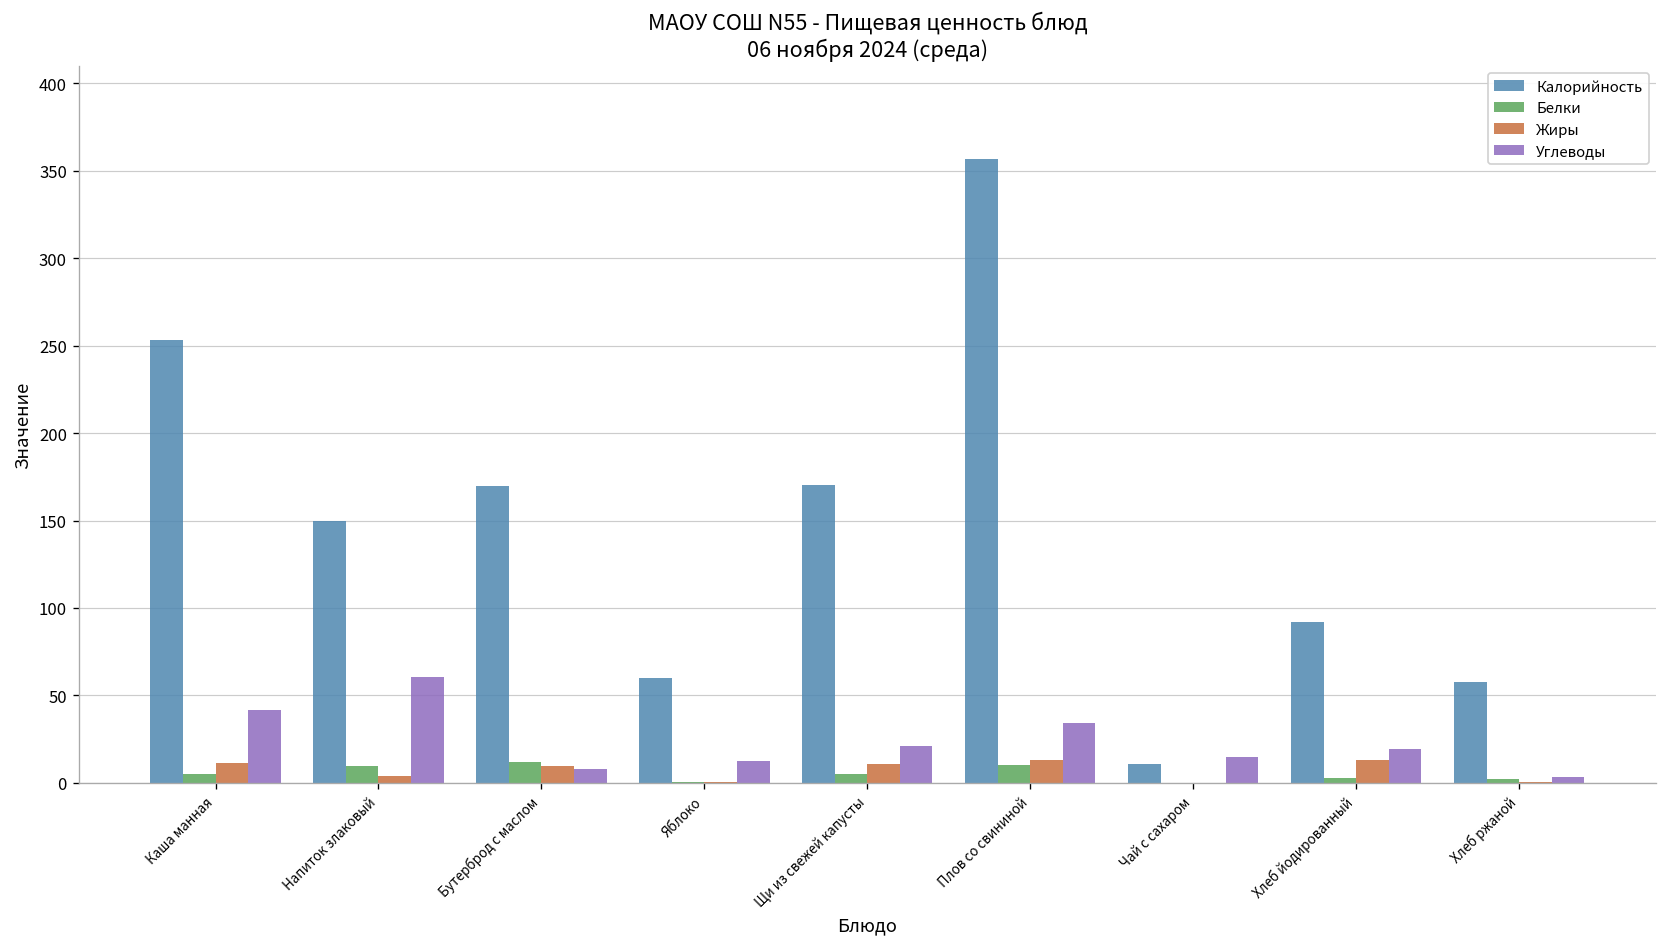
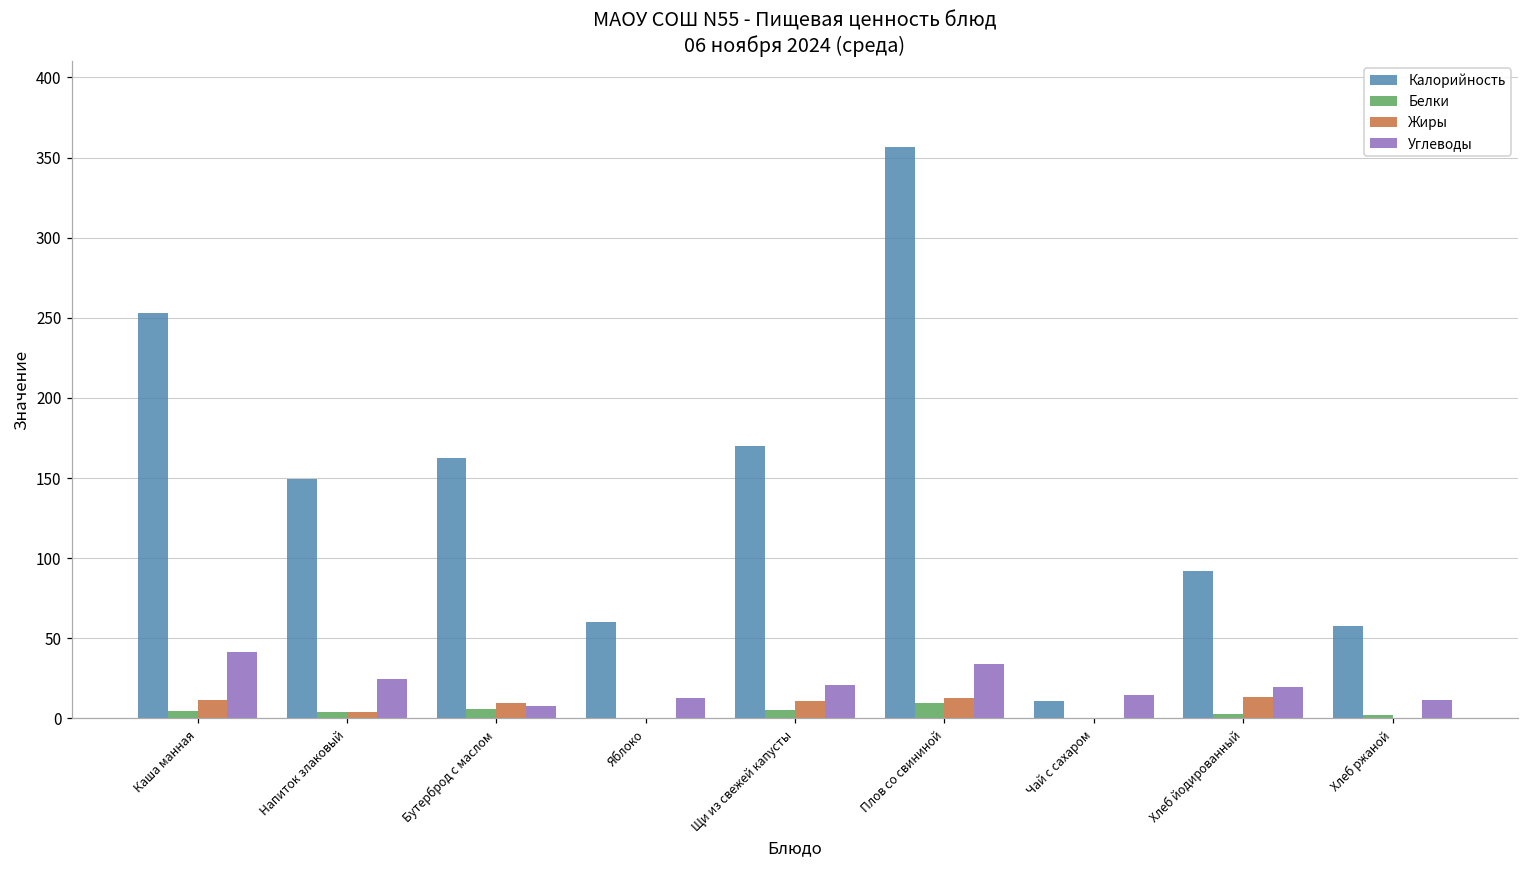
Белки, Напиток злаковый: 10 -> 4
Углеводы, Напиток злаковый: 60 -> 24
Калорийность, Бутерброд с маслом: 170 -> 163
Белки, Бутерброд с маслом: 12 -> 6
Углеводы, Хлеб ржаной: 3 -> 12
